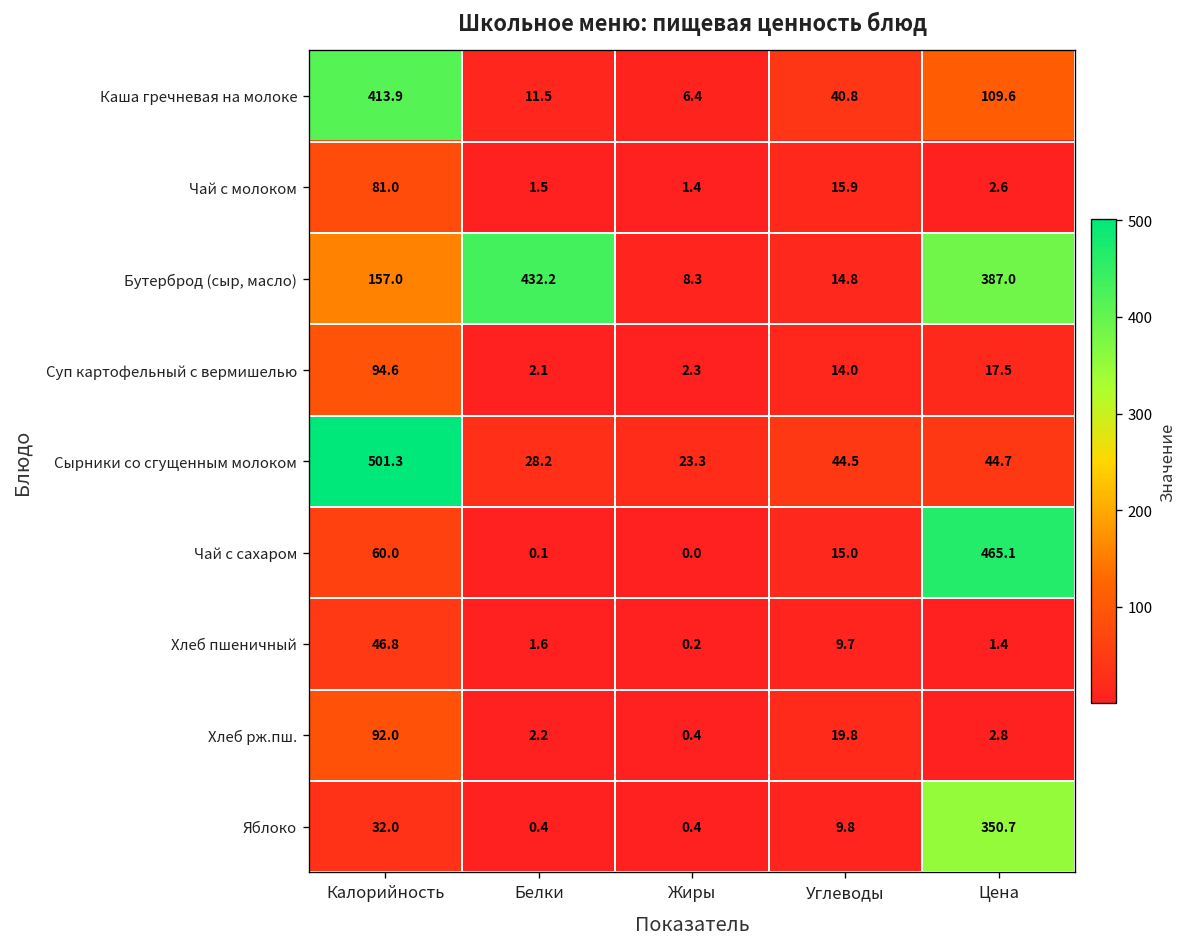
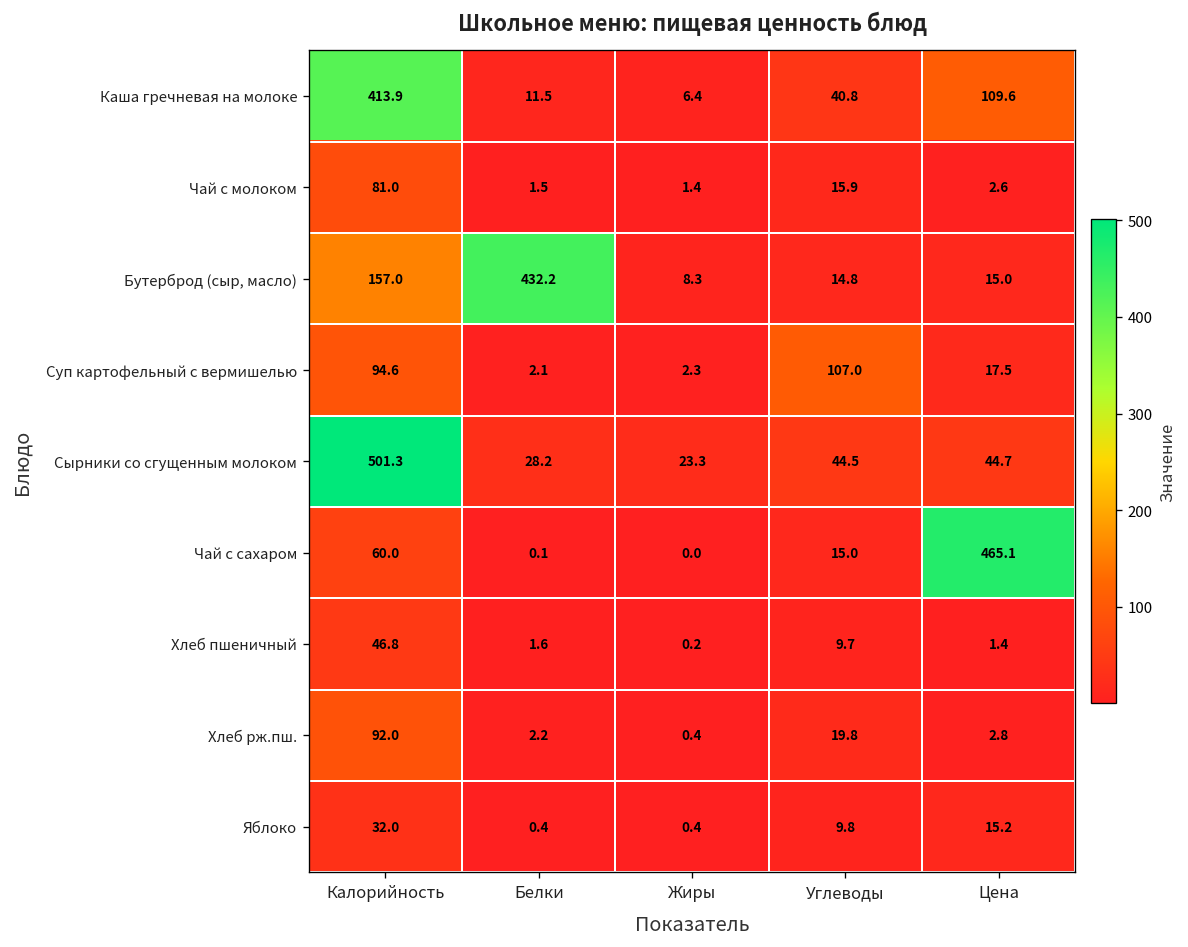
Бутерброд (сыр, масло), Цена: 387.0 -> 15.0
Суп картофельный с вермишелью, Углеводы: 14.0 -> 107.0
Яблоко, Цена: 350.7 -> 15.2
